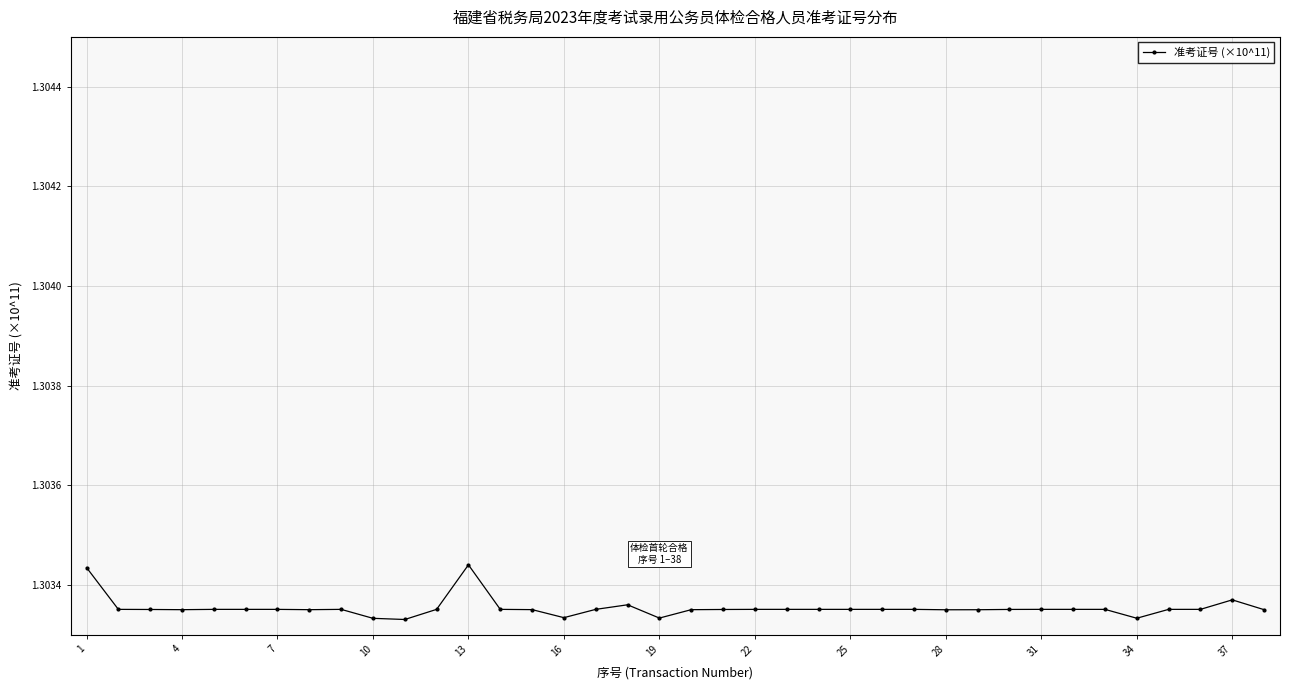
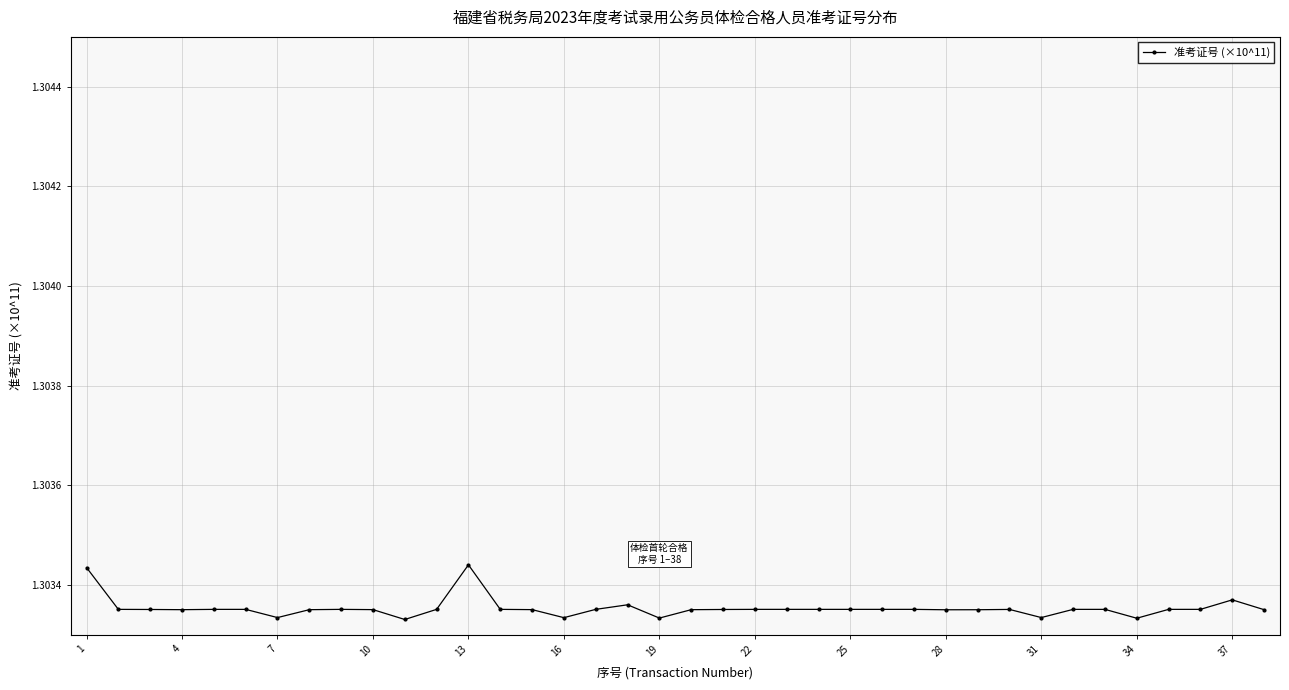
7: 1.30335 -> 1.30333
10: 1.30333 -> 1.30335
31: 1.30335 -> 1.30333
